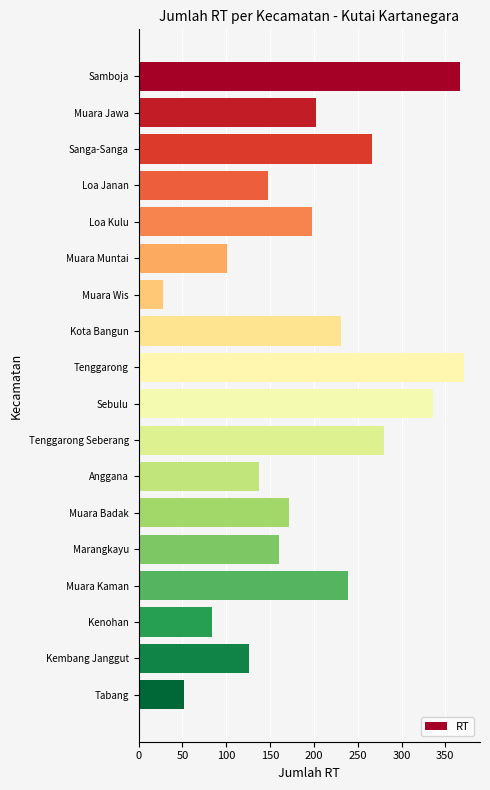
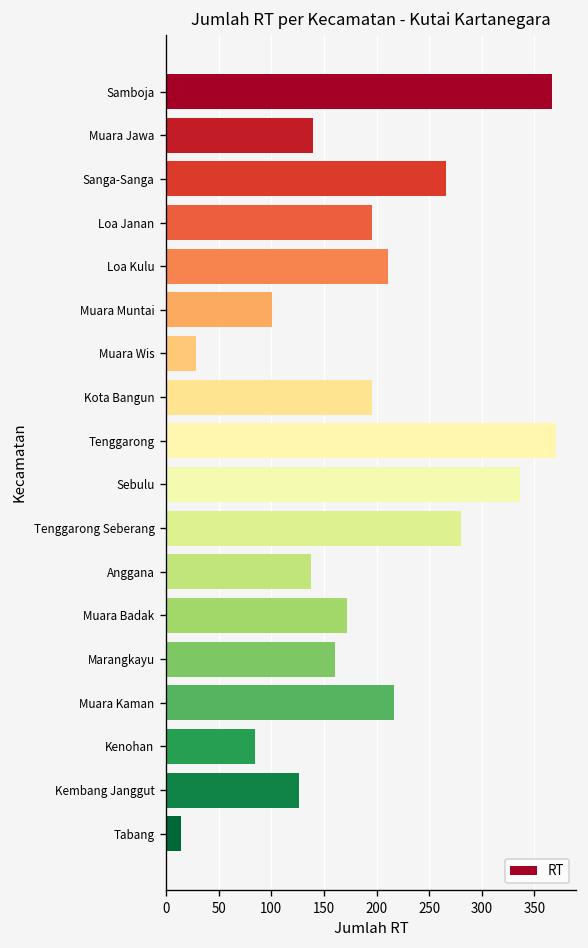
Muara Jawa: 200 -> 140
Loa Janan: 150 -> 200
Loa Kulu: 200 -> 210
Kota Bangun: 230 -> 200
Muara Kaman: 240 -> 220
Tabang: 50 -> 10
